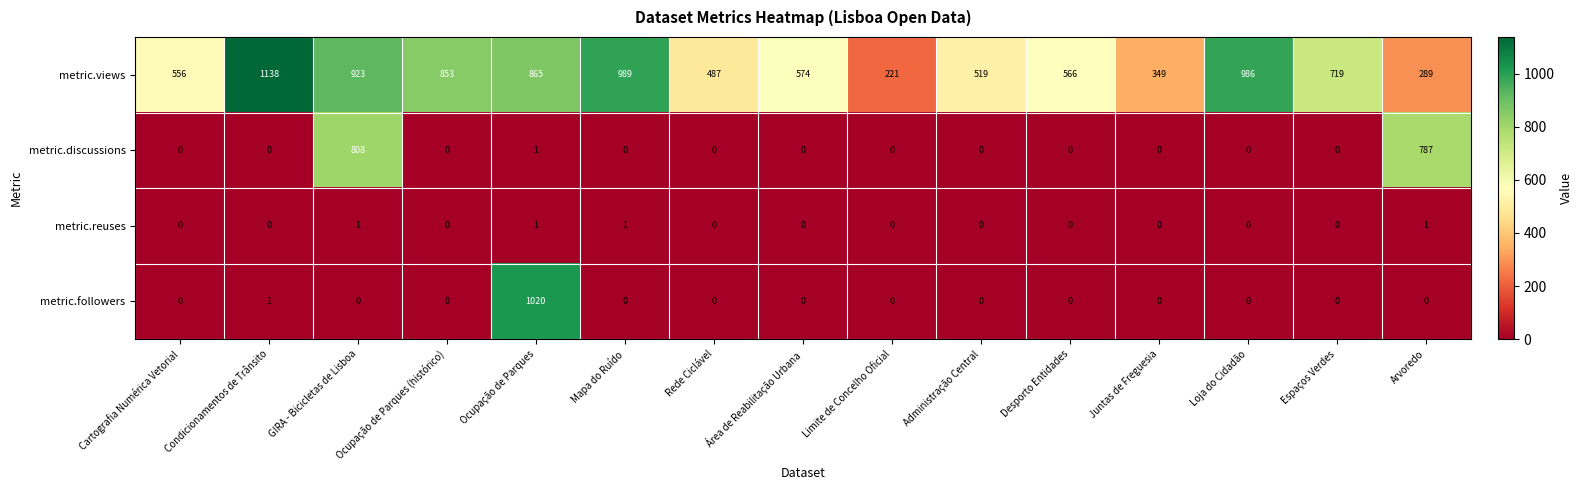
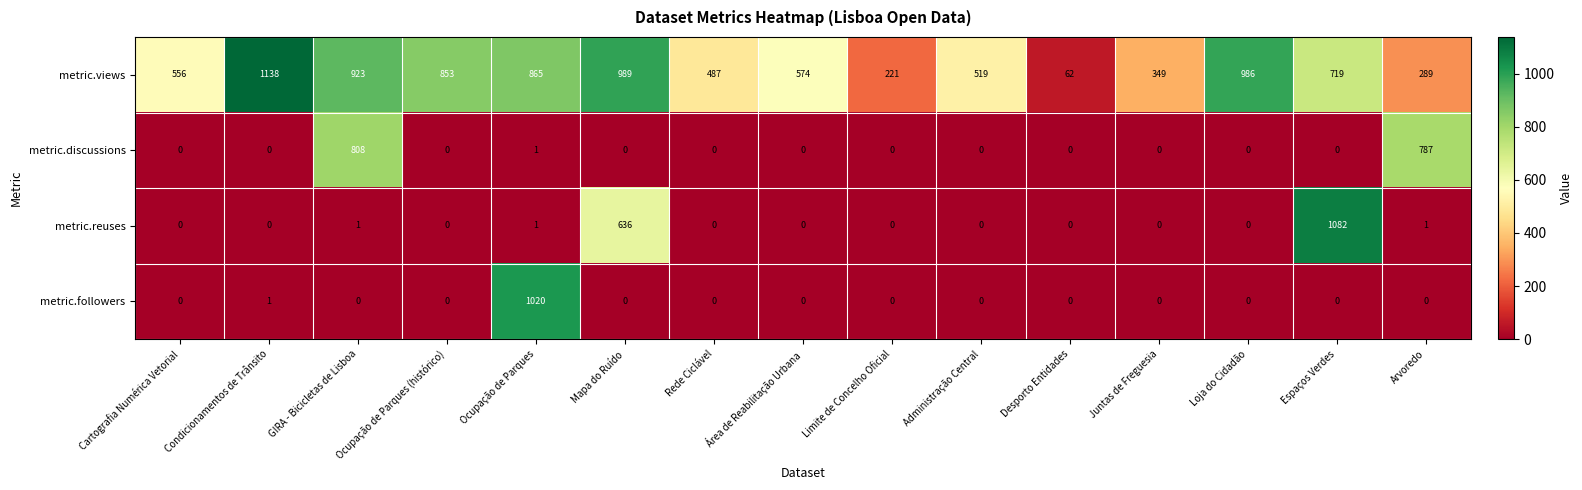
metric.views, Desporto Entidades: 566 -> 62
metric.reuses, Mapa do Ruído: 1 -> 636
metric.reuses, Espaços Verdes: 0 -> 1082
